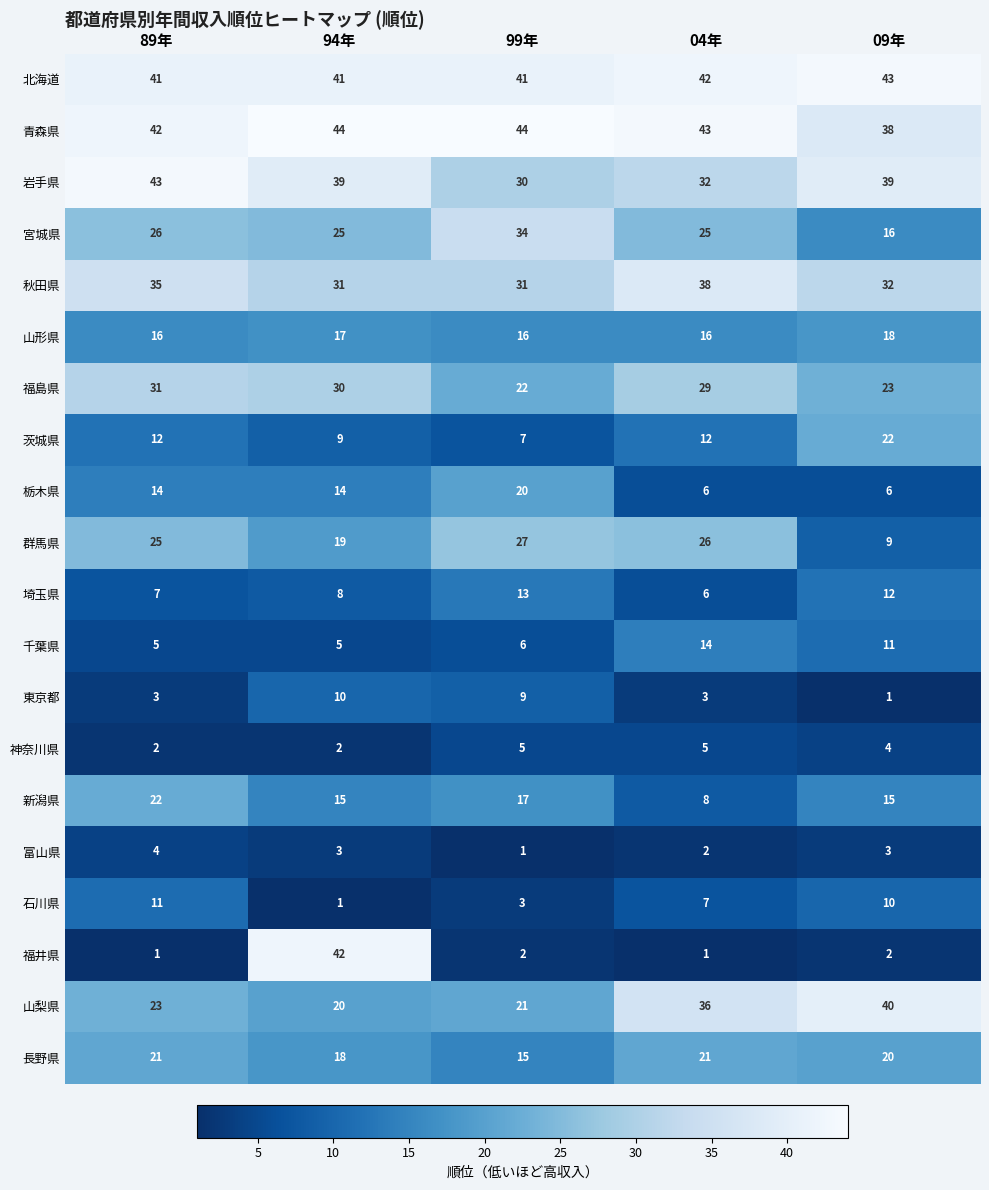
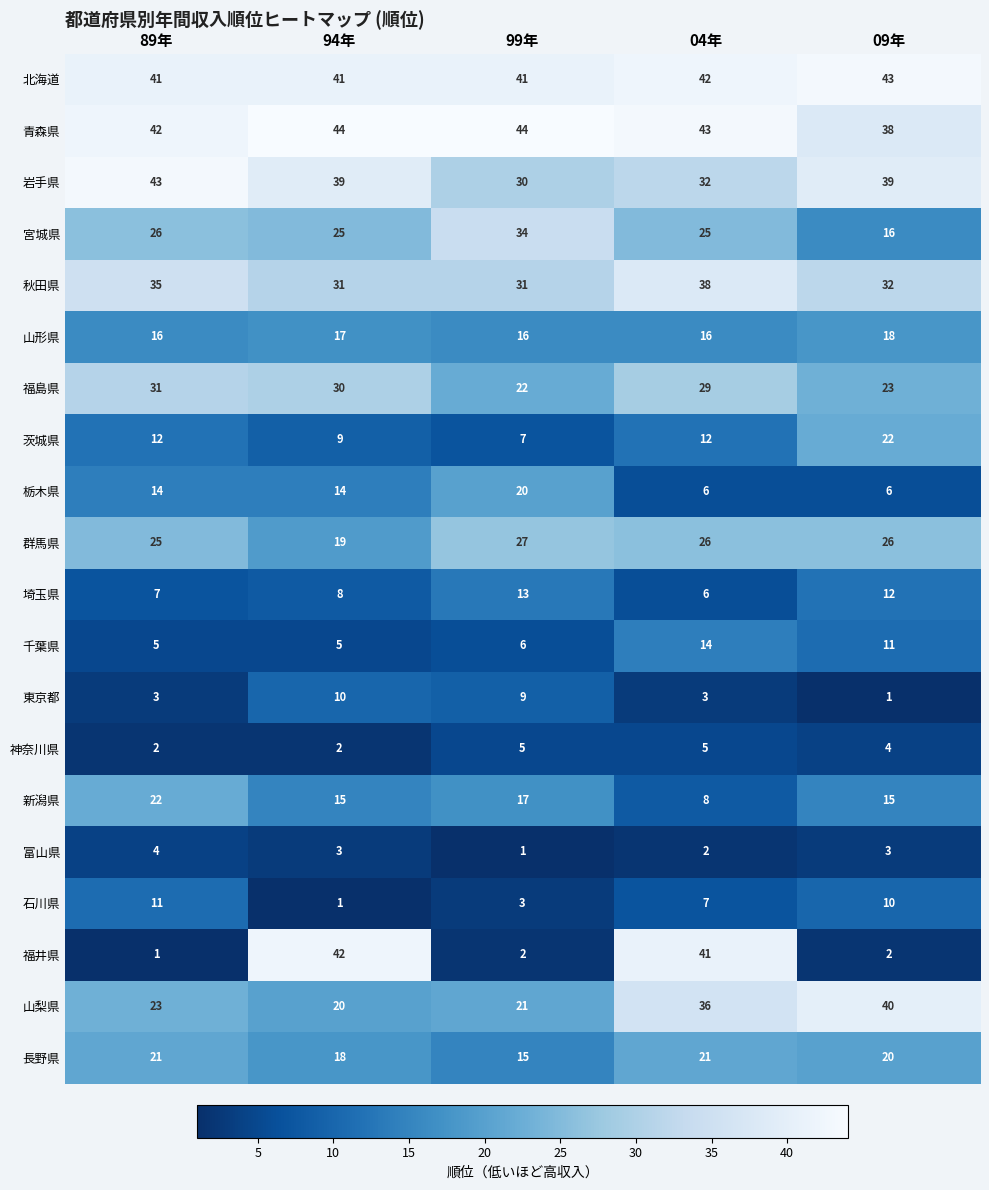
群馬県, 09年: 9 -> 26
福井県, 04年: 1 -> 41
